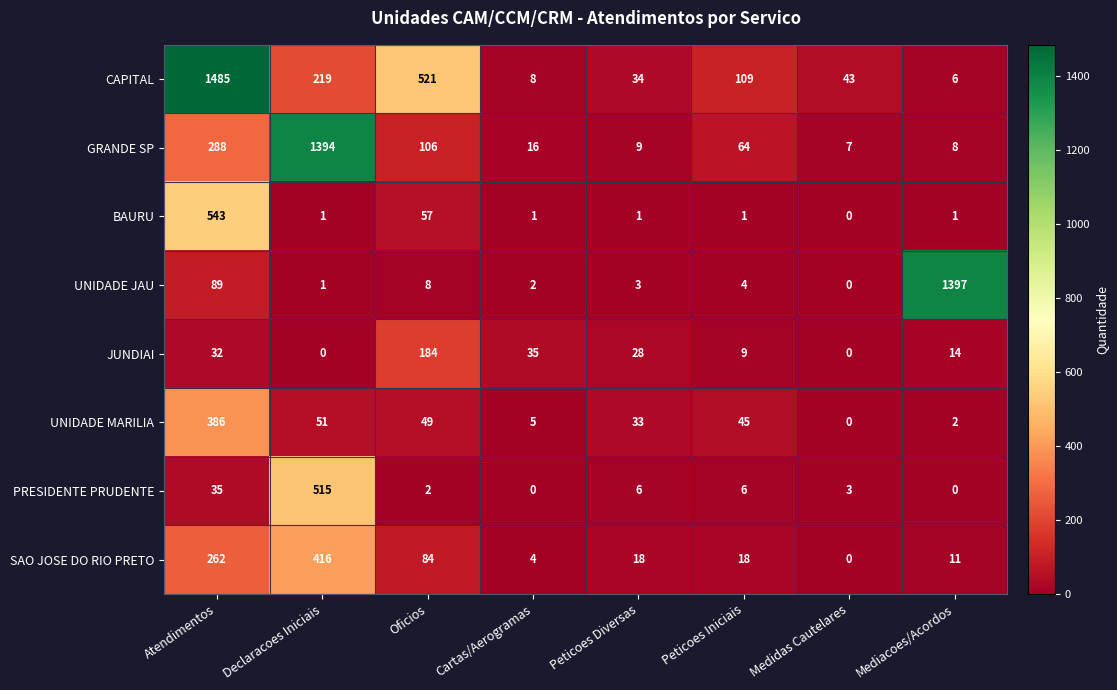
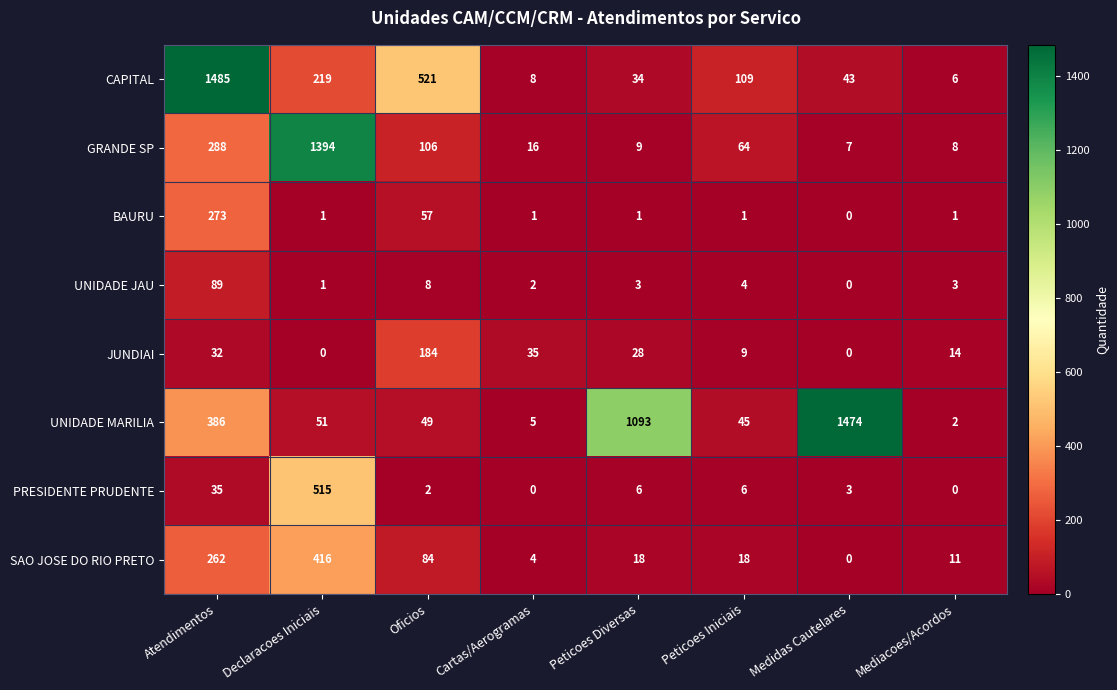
BAURU, Atendimentos: 543 -> 273
UNIDADE JAU, Mediacoes/Acordos: 1397 -> 3
UNIDADE MARILIA, Peticoes Diversas: 33 -> 1093
UNIDADE MARILIA, Medidas Cautelares: 0 -> 1474
